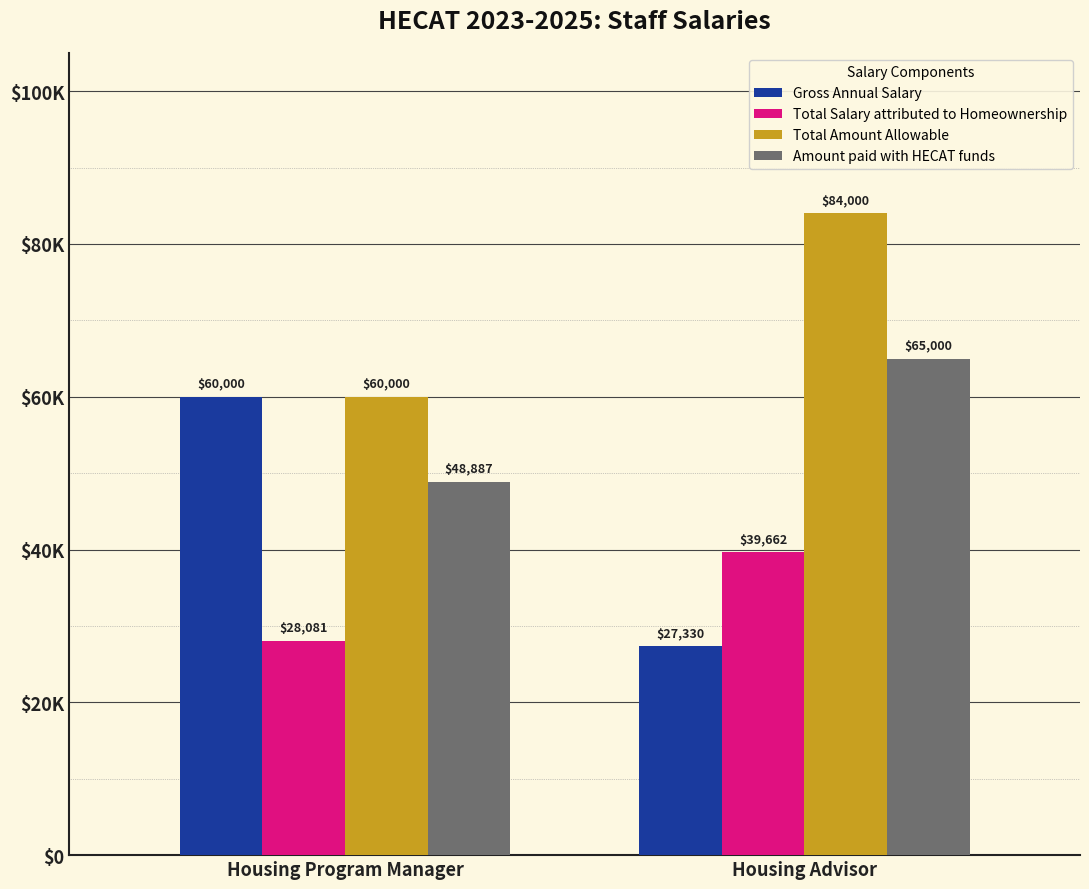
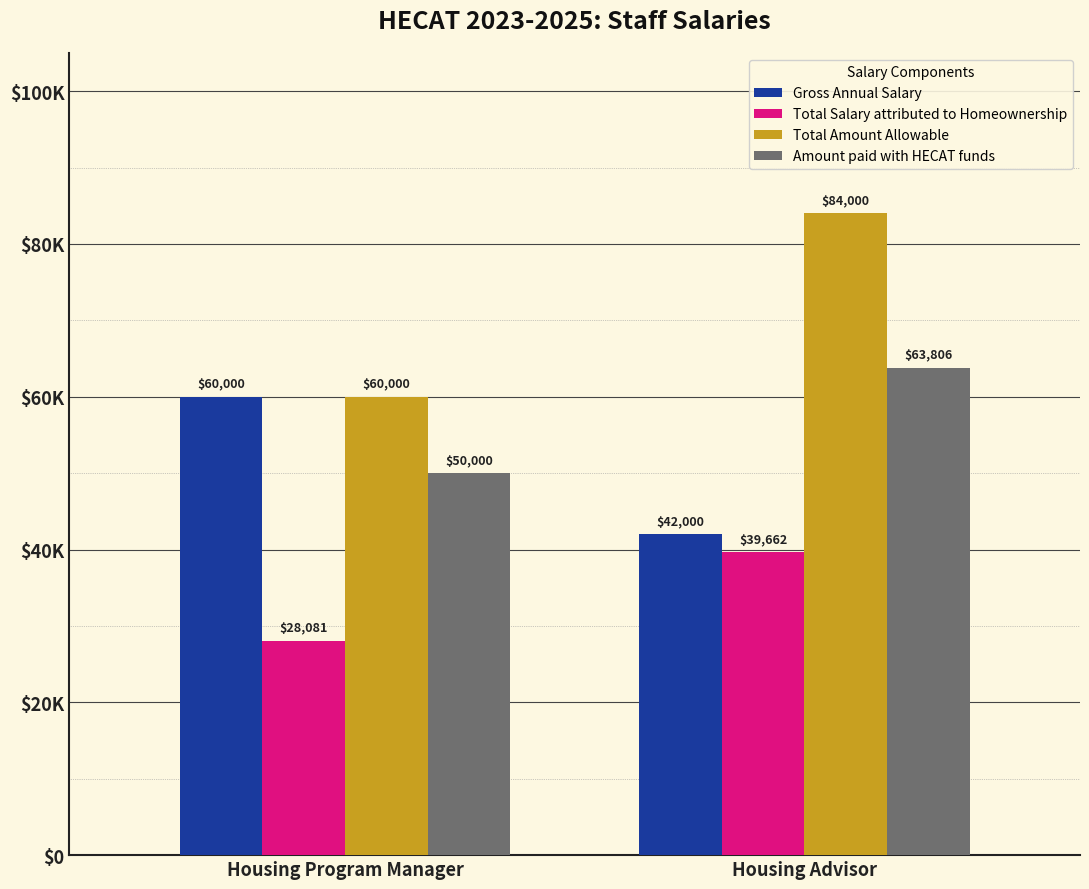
Amount paid with HECAT funds, Housing Program Manager: $48,887 -> $50,000
Gross Annual Salary, Housing Advisor: $27,330 -> $42,000
Amount paid with HECAT funds, Housing Advisor: $65,000 -> $63,806
